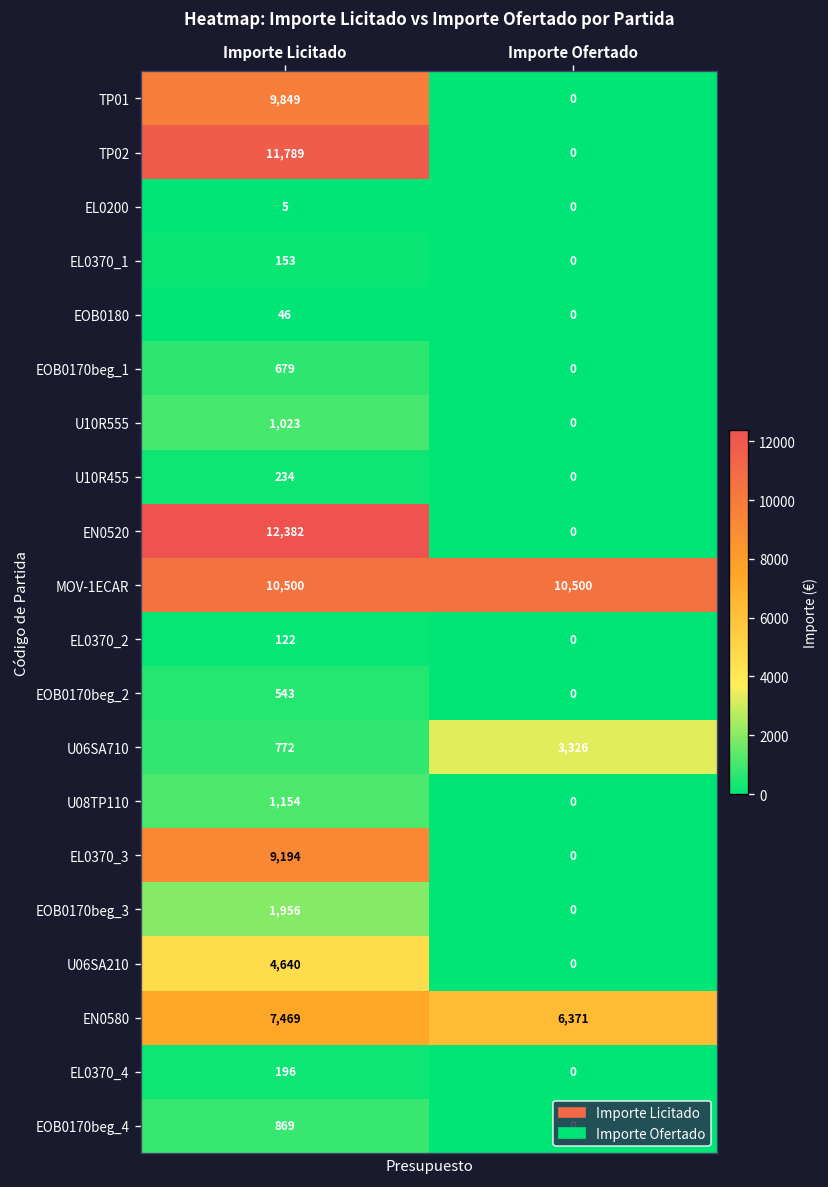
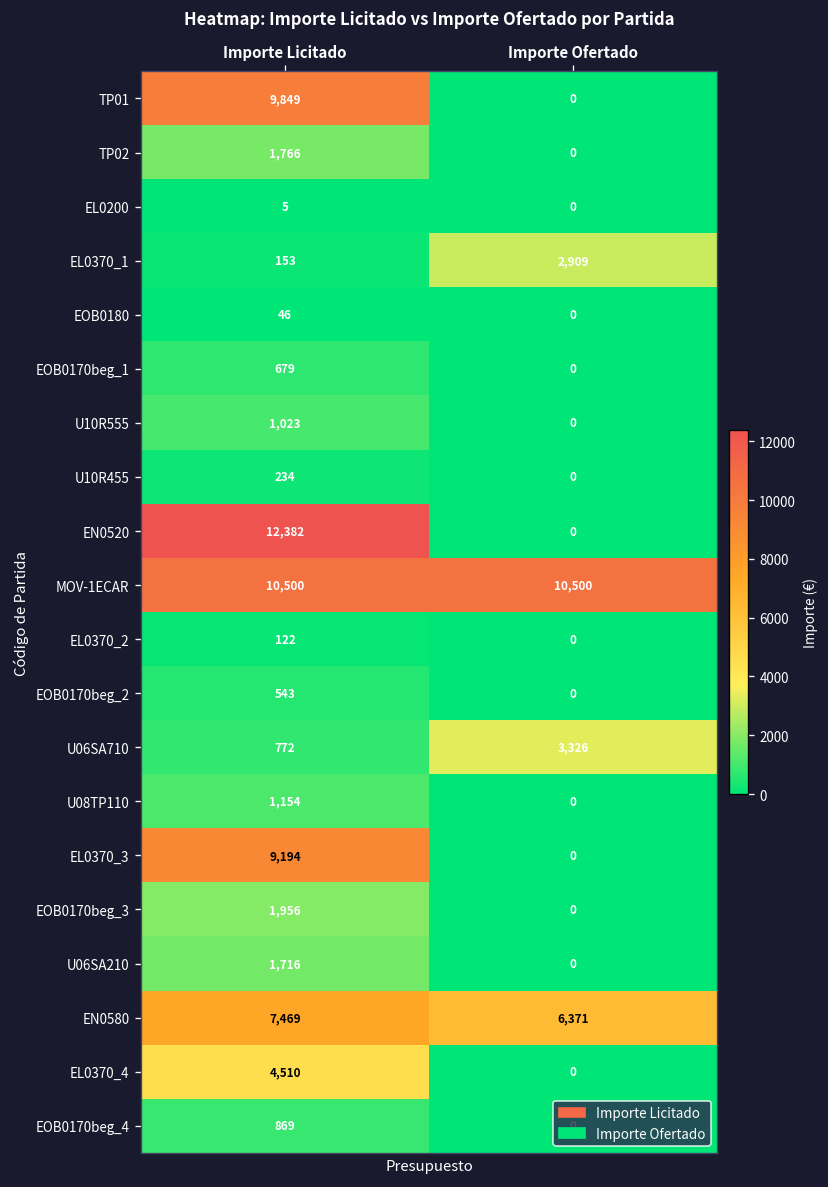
TP02, Importe Licitado: 11,789 -> 1,766
EL0370_1, Importe Ofertado: 0 -> 2,909
U06SA210, Importe Licitado: 4,640 -> 1,716
EL0370_4, Importe Licitado: 196 -> 4,510
